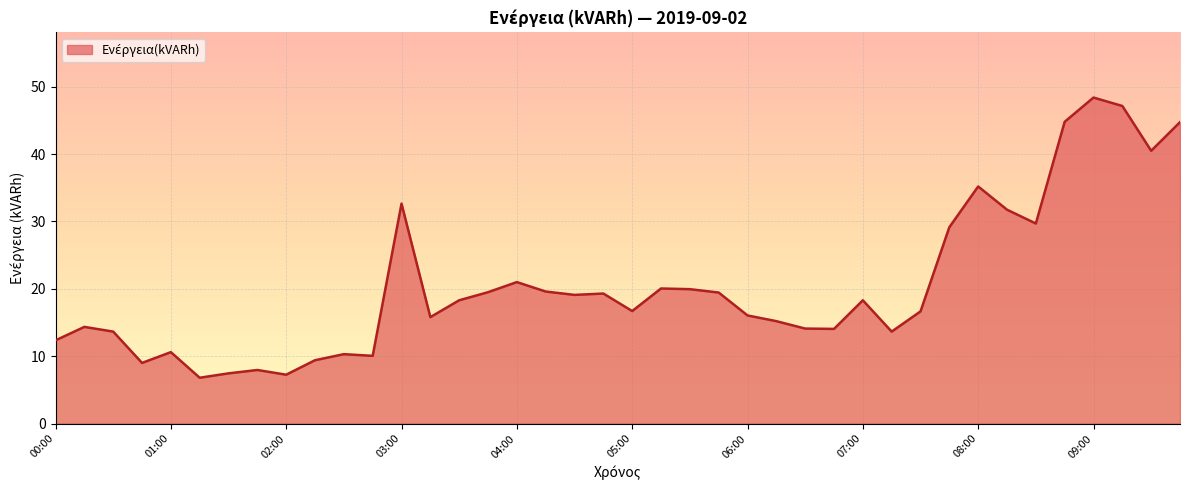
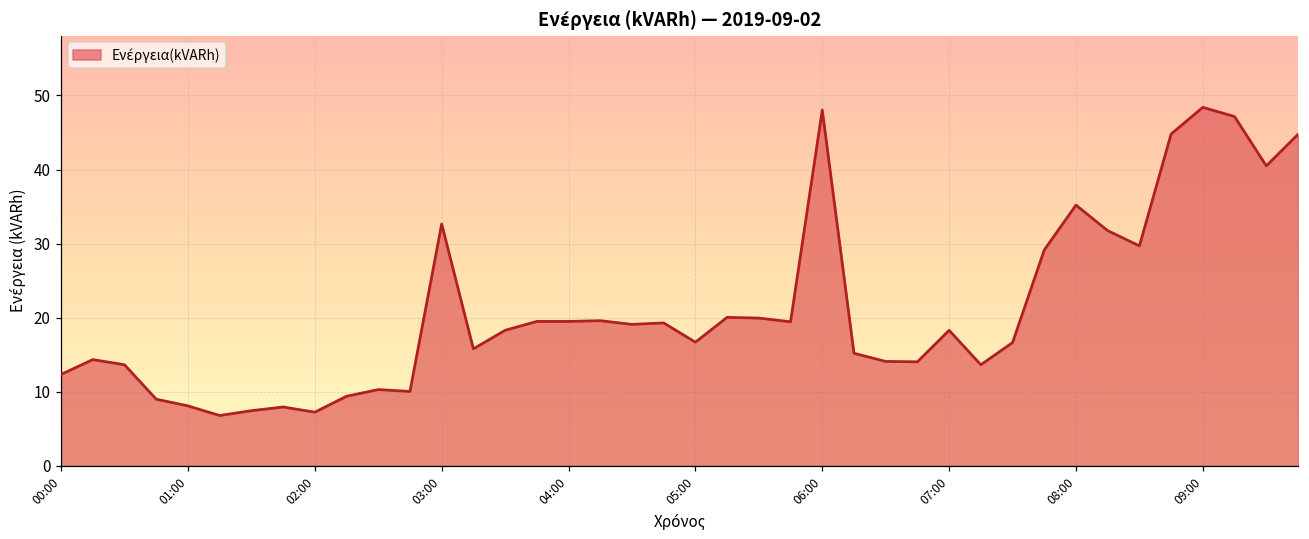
01:00: 11 -> 8
04:00: 21 -> 20
06:00: 16 -> 48
